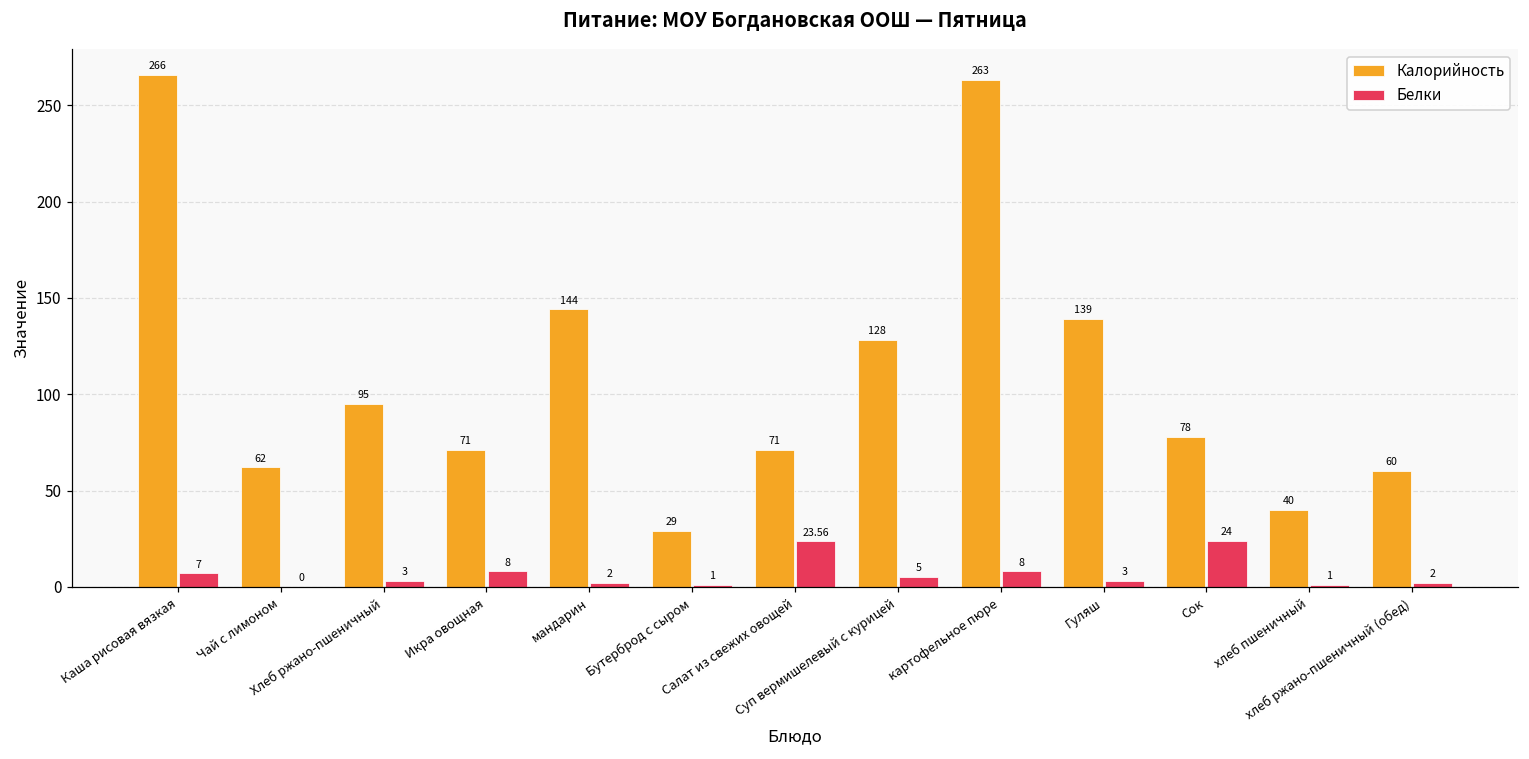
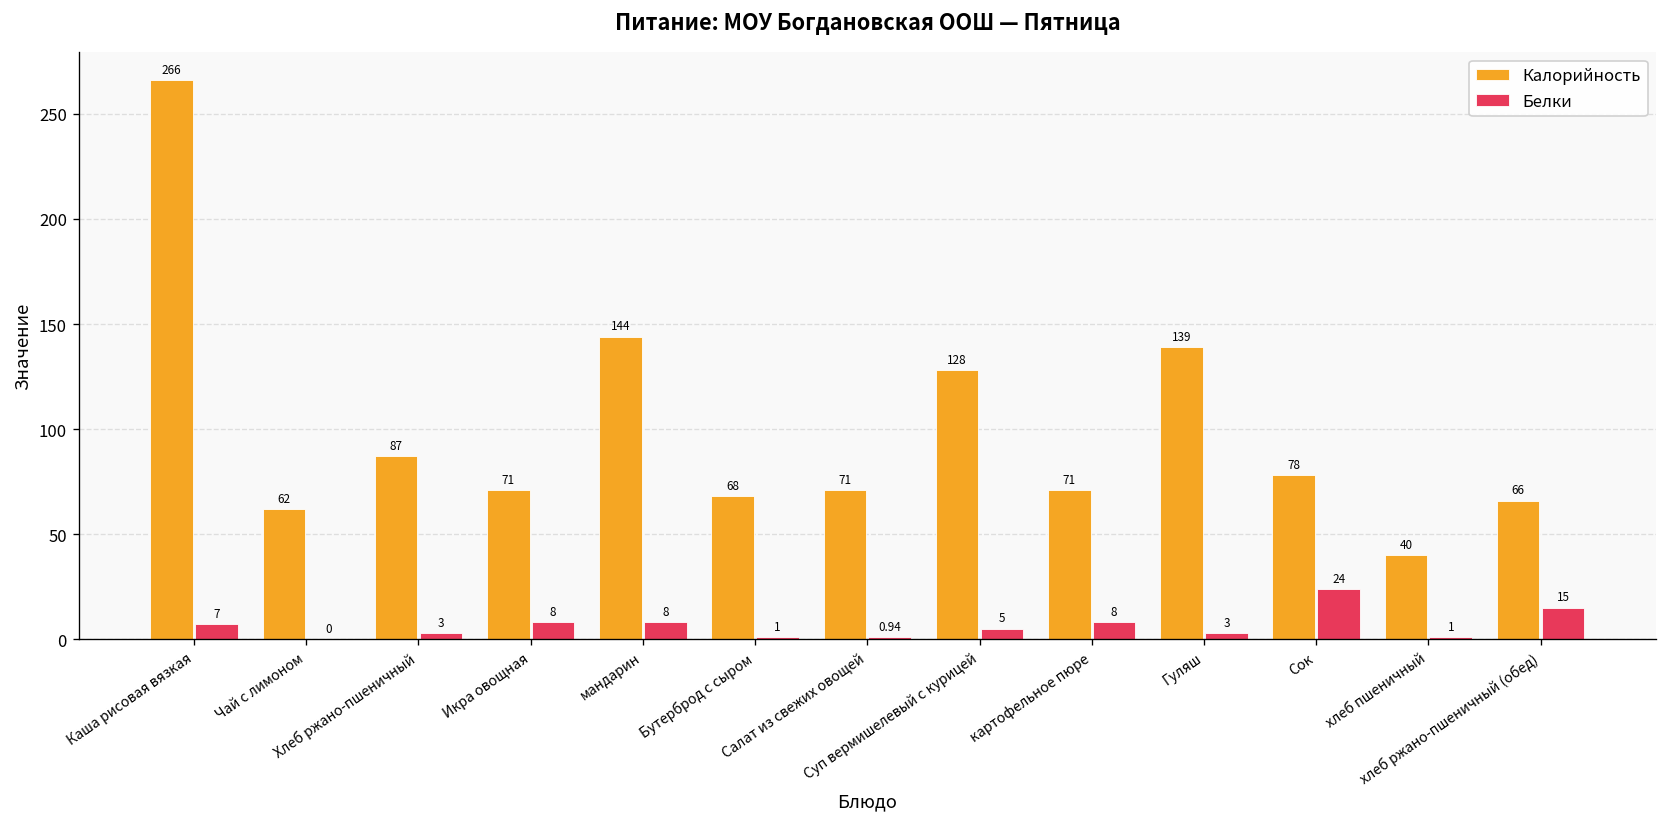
Калорийность, Хлеб ржано-пшеничный: 95 -> 87
Белки, мандарин: 2 -> 8
Калорийность, Бутерброд с сыром: 29 -> 68
Белки, Салат из свежих овощей: 23.56 -> 0.94
Калорийность, картофельное пюре: 263 -> 71
Калорийность, хлеб ржано-пшеничный (обед): 60 -> 66
Белки, хлеб ржано-пшеничный (обед): 2 -> 15
